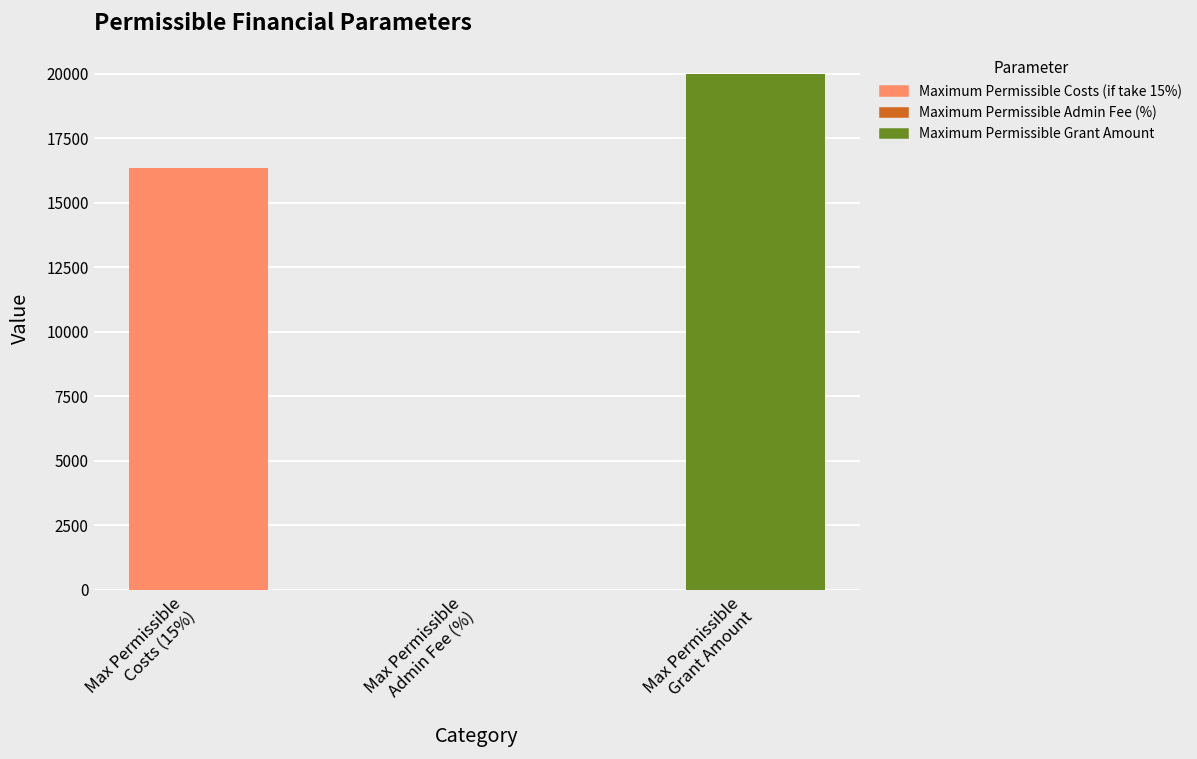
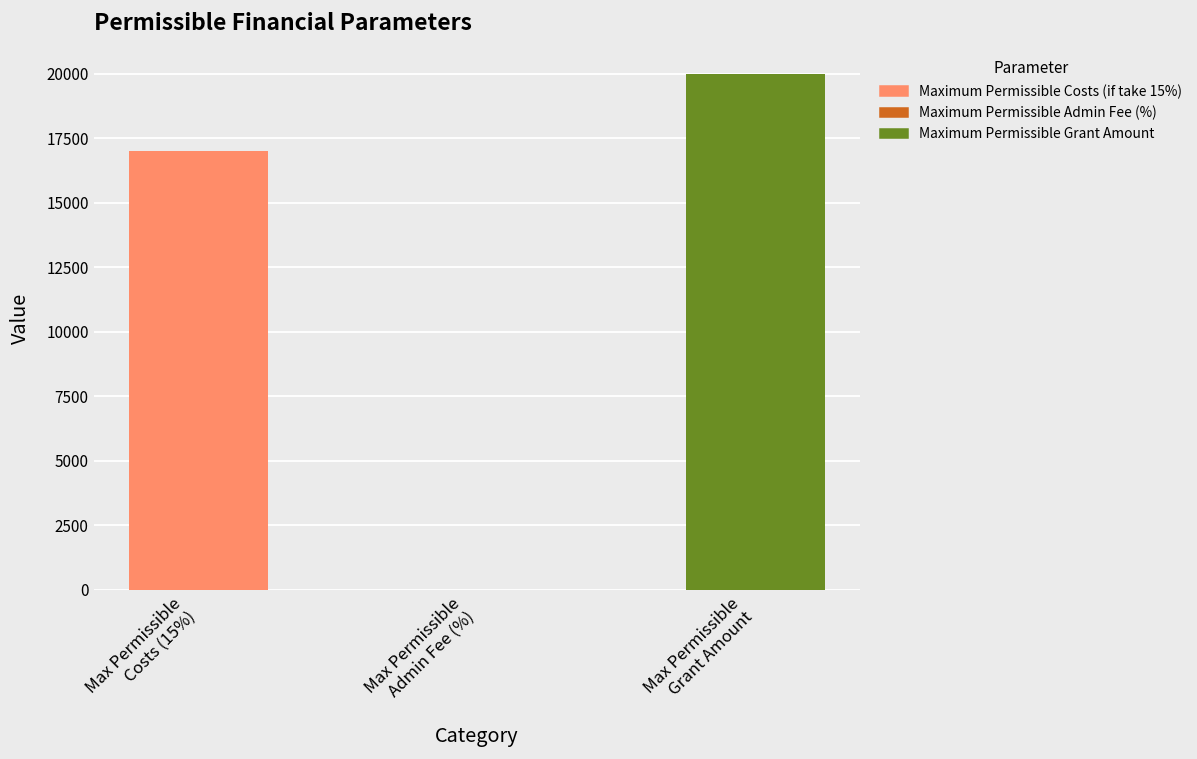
Max Permissible Costs (15%): 16300 -> 17000
